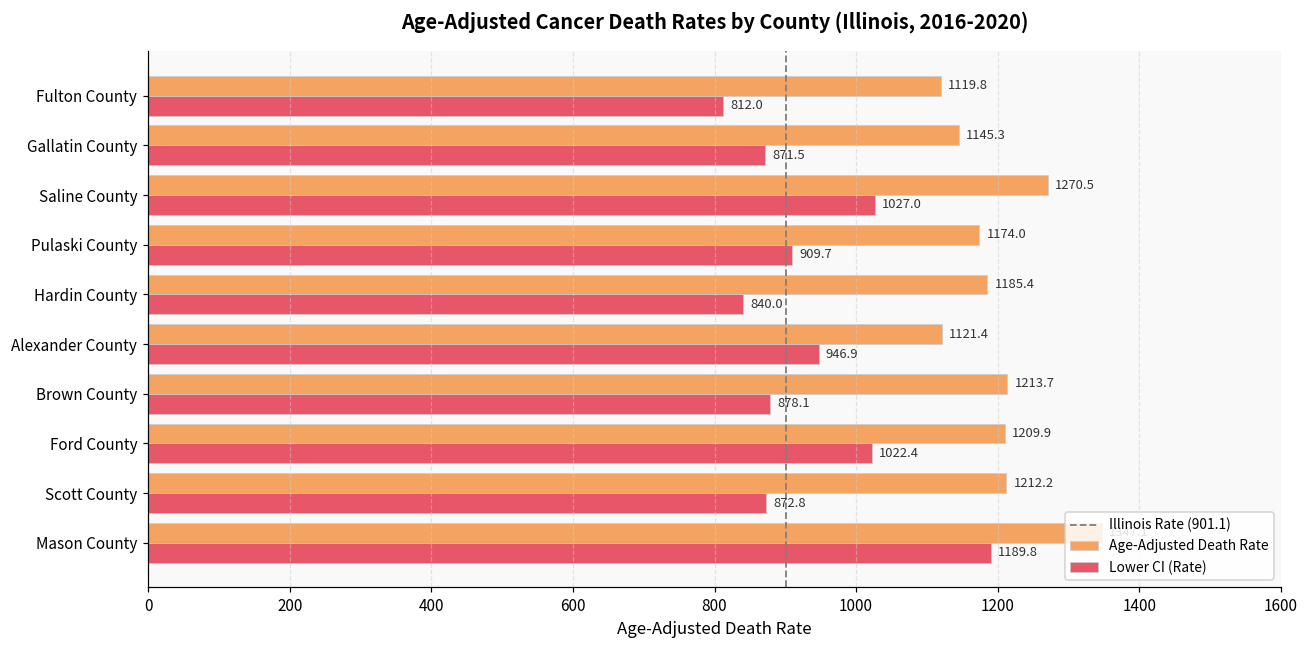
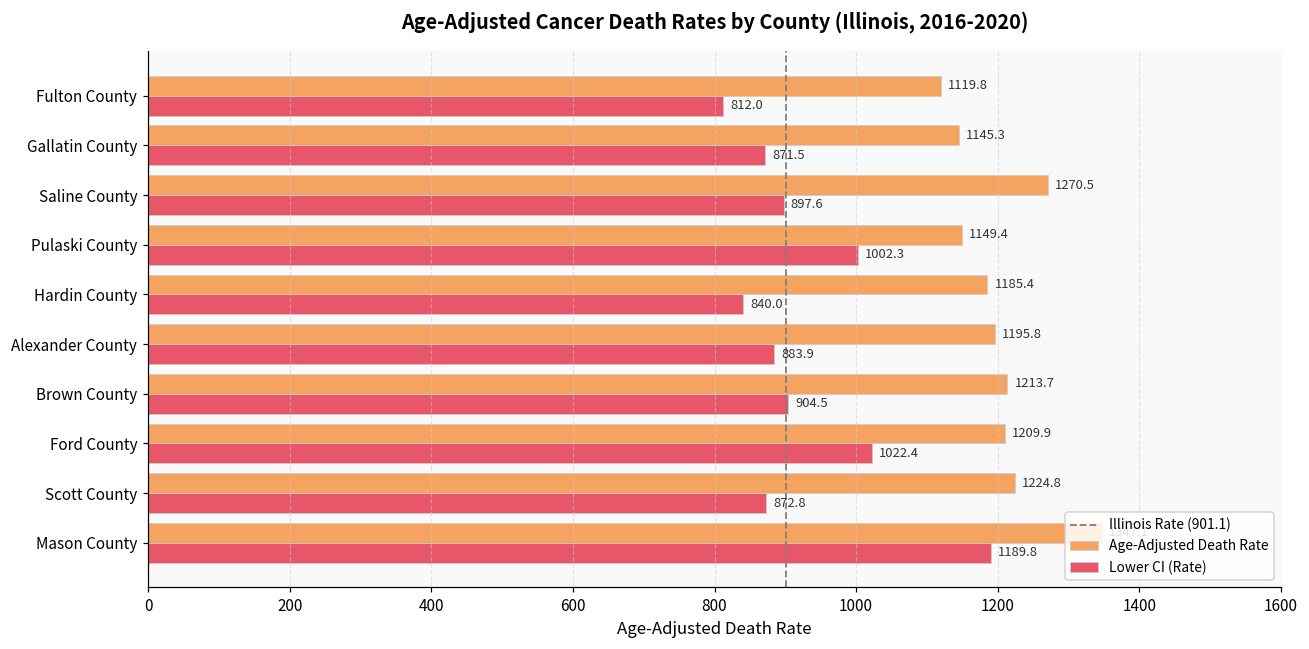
Lower CI (Rate), Saline County: 1027.0 -> 897.6
Age-Adjusted Death Rate, Pulaski County: 1174.0 -> 1149.4
Lower CI (Rate), Pulaski County: 909.7 -> 1002.3
Age-Adjusted Death Rate, Alexander County: 1121.4 -> 1195.8
Lower CI (Rate), Alexander County: 946.9 -> 883.9
Lower CI (Rate), Brown County: 878.1 -> 904.5
Age-Adjusted Death Rate, Scott County: 1212.2 -> 1224.8
